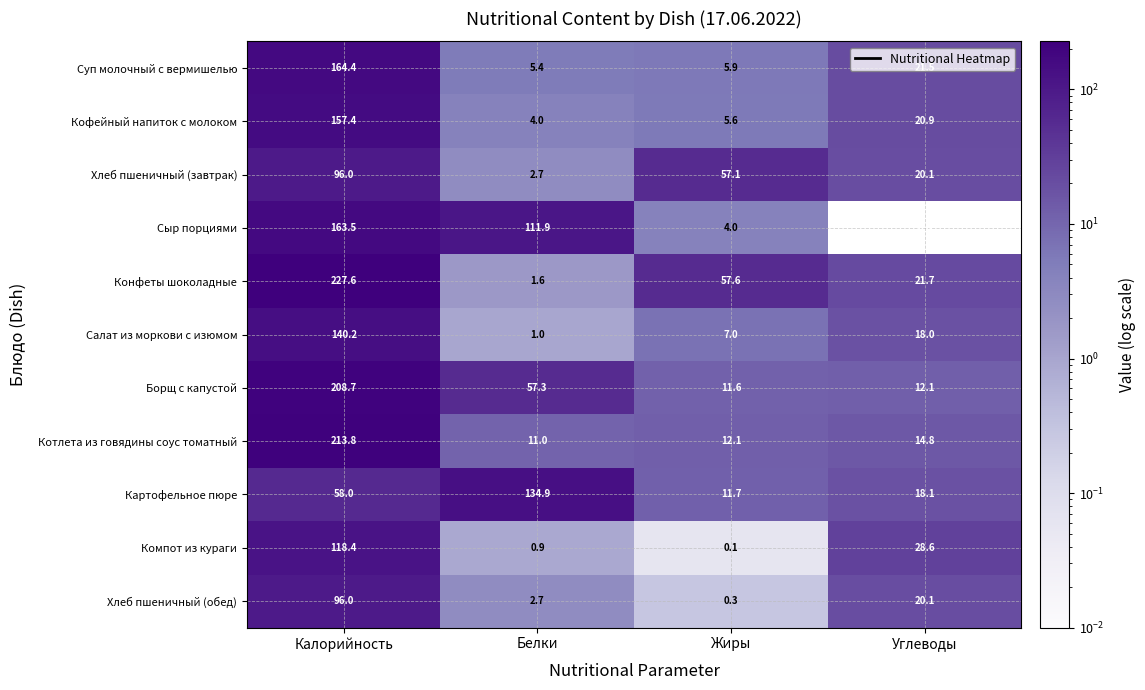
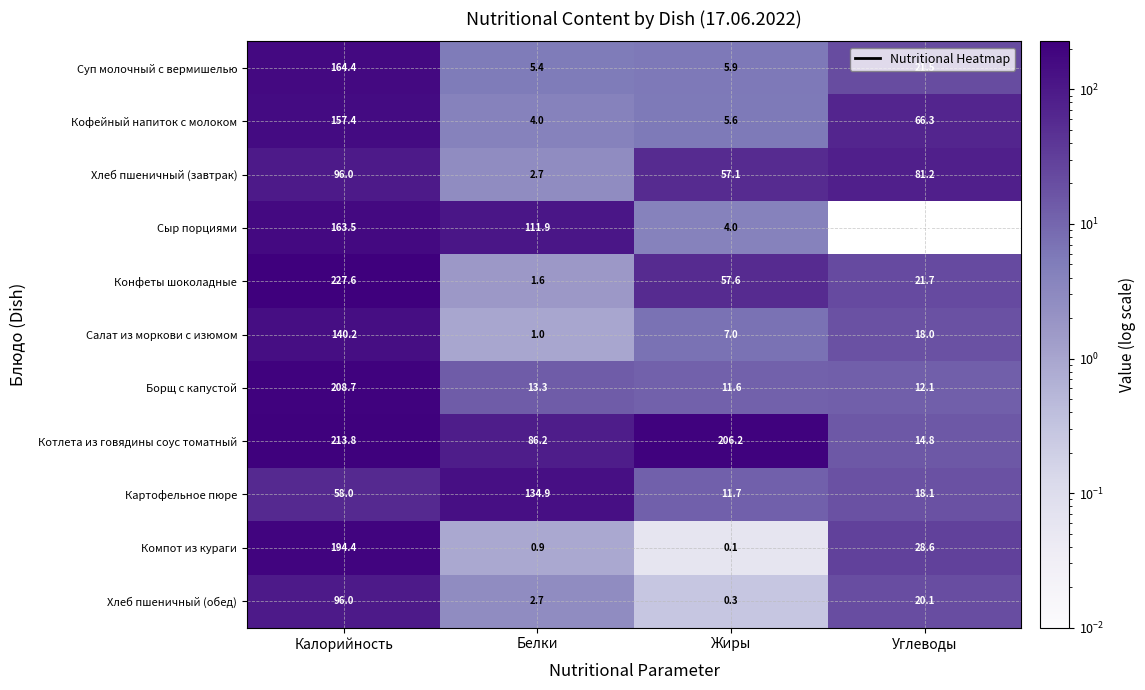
Кофейный напиток с молоком, Углеводы: 20.9 -> 66.3
Хлеб пшеничный (завтрак), Углеводы: 20.1 -> 81.2
Борщ с капустой, Белки: 57.3 -> 13.3
Котлета из говядины соус томатный, Белки: 11.0 -> 86.2
Котлета из говядины соус томатный, Жиры: 12.1 -> 206.2
Компот из кураги, Калорийность: 118.4 -> 194.4
